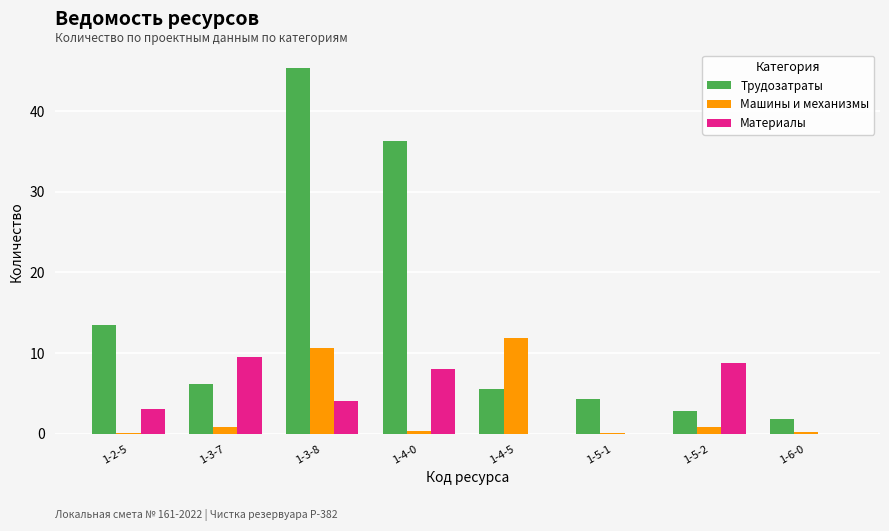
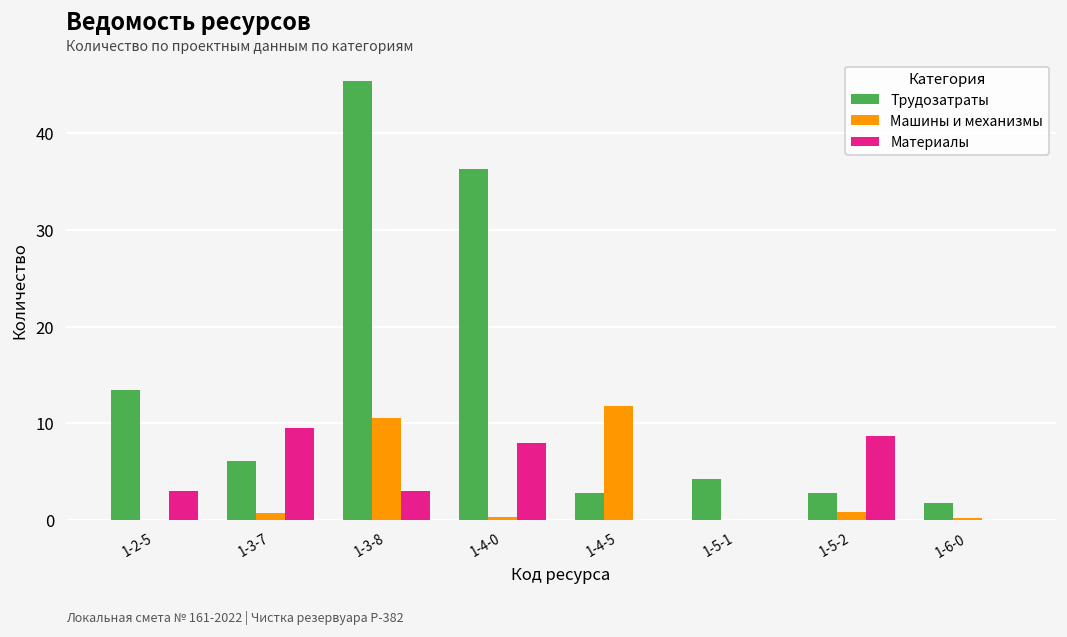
Материалы, 1-3-8: 4 -> 3
Трудозатраты, 1-4-5: 6 -> 3
